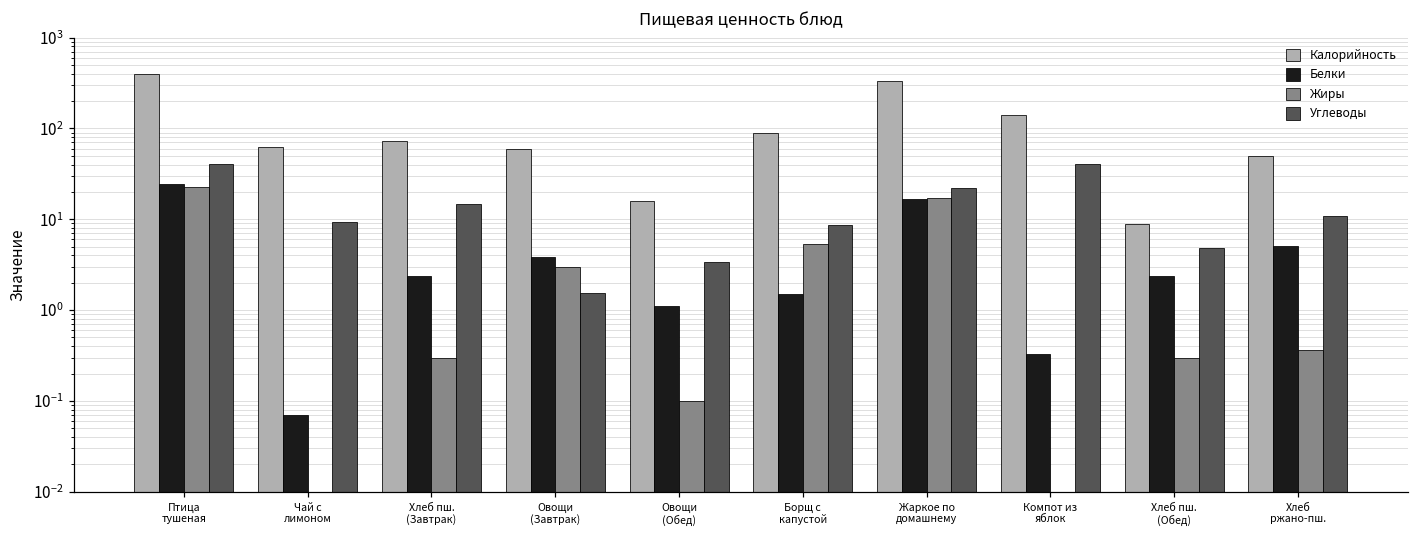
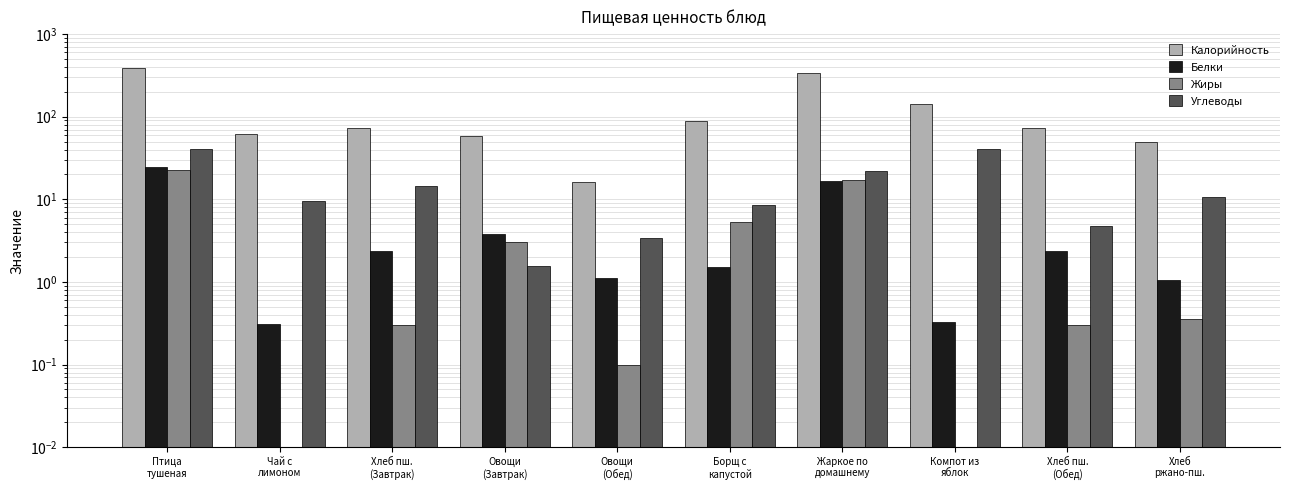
Белки, Чай с лимоном: 0.07 -> 0.31
Калорийность, Хлеб пш. (Обед): 9 -> 70
Белки, Хлеб ржано-пш.: 5 -> 1.1
